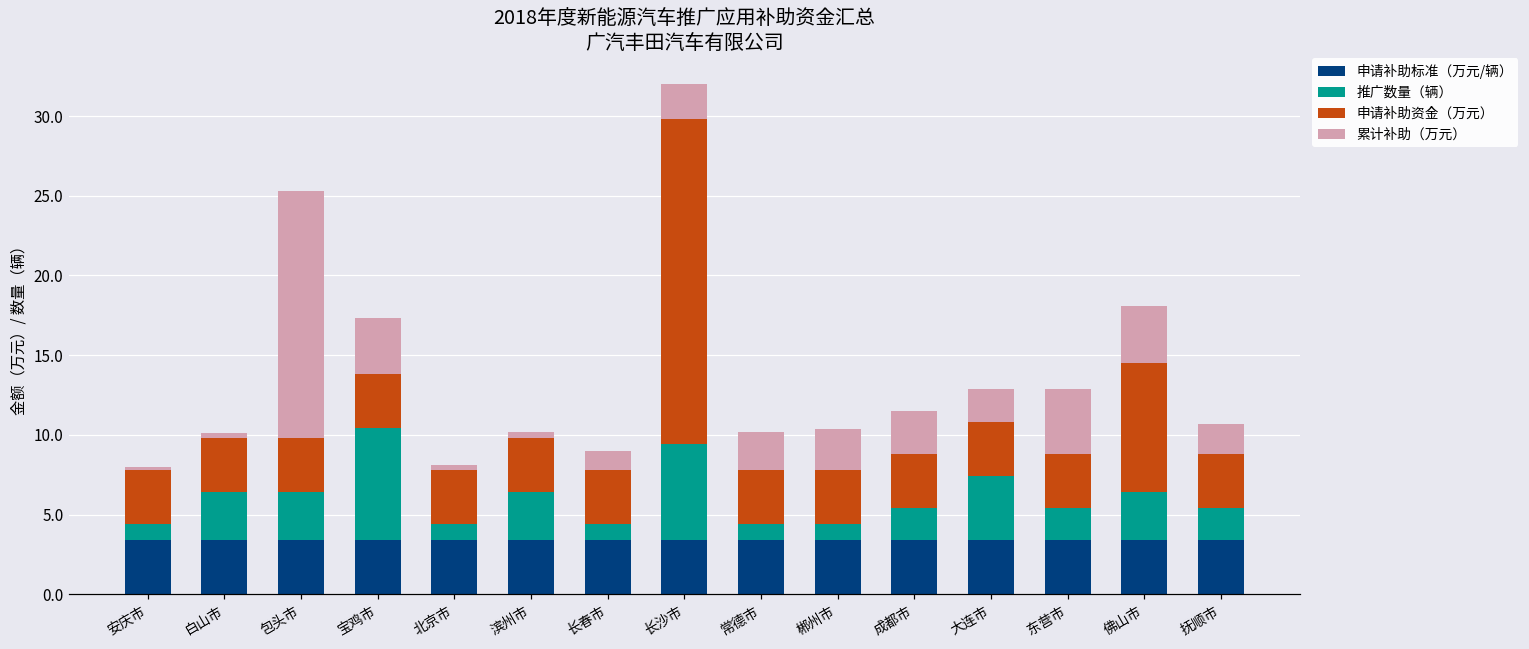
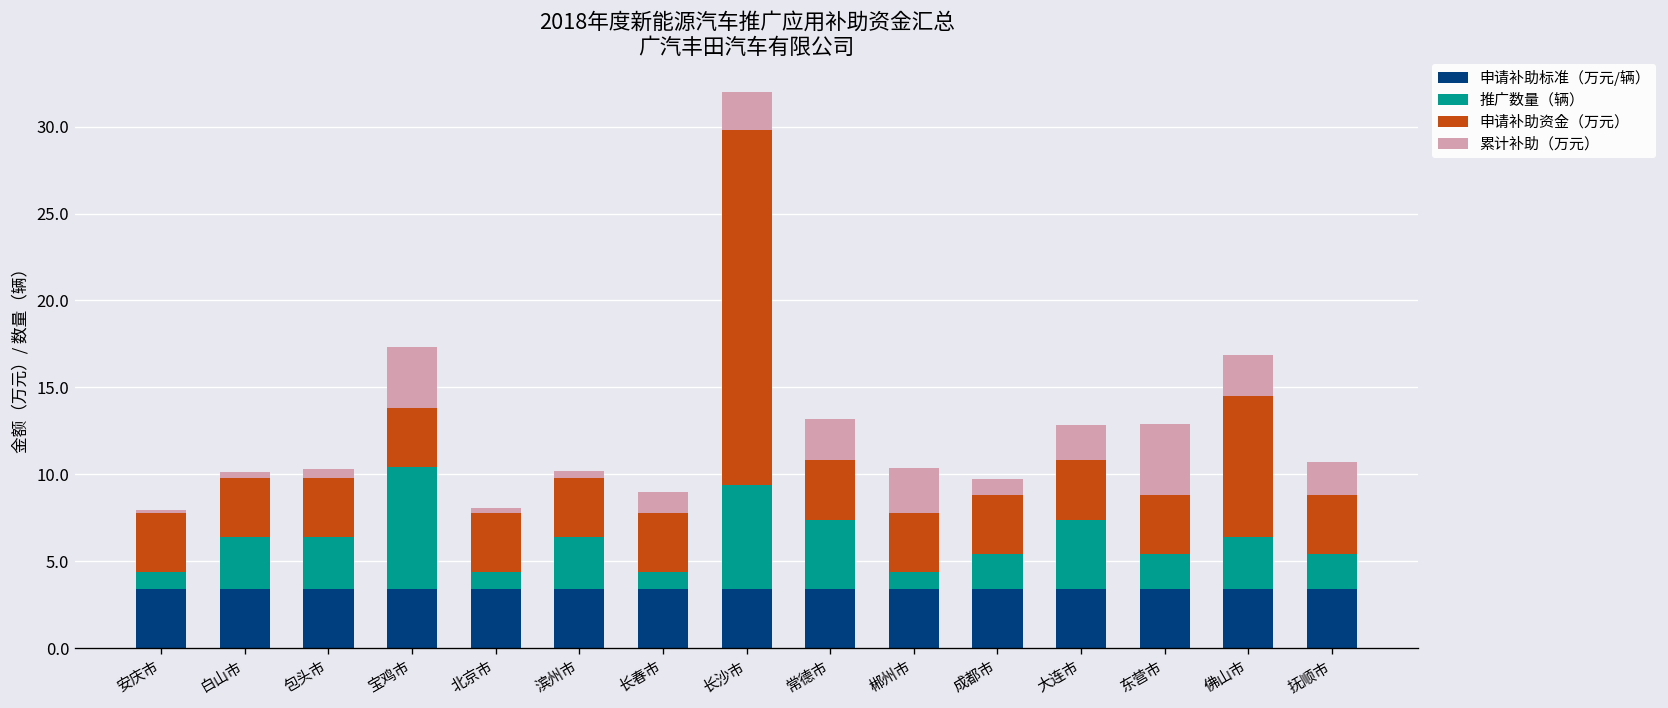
累计补助（万元）, 包头市: 15.5 -> 0.5
推广数量（辆）, 常德市: 1 -> 4
累计补助（万元）, 成都市: 2.7 -> 0.9
累计补助（万元）, 佛山市: 3.6 -> 2.4
